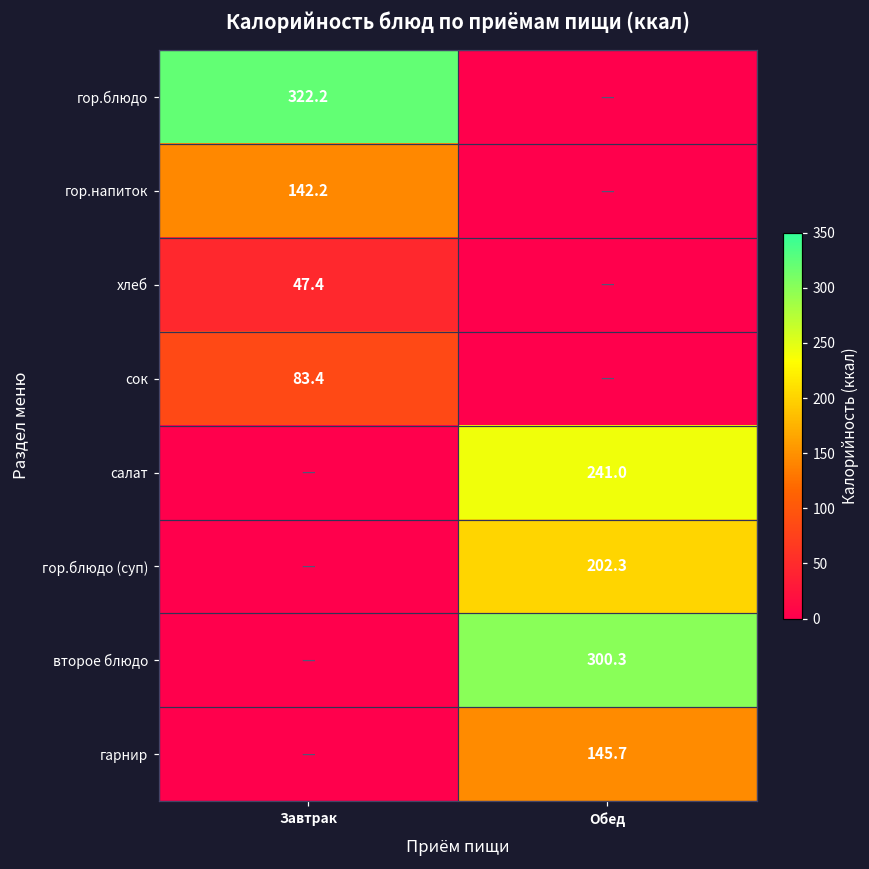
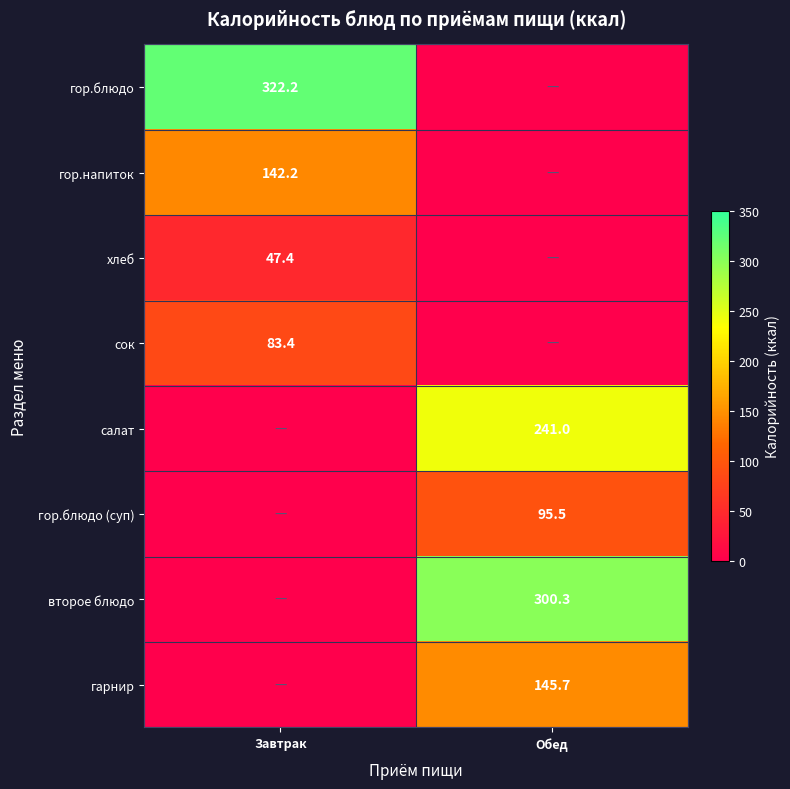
гор.блюдо (суп), Обед: 202.3 -> 95.5
